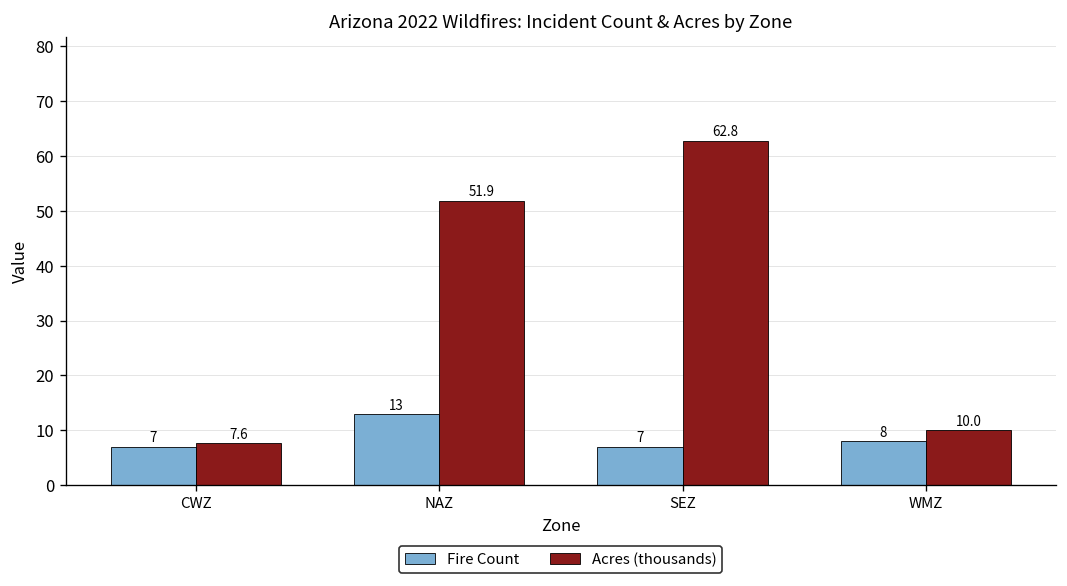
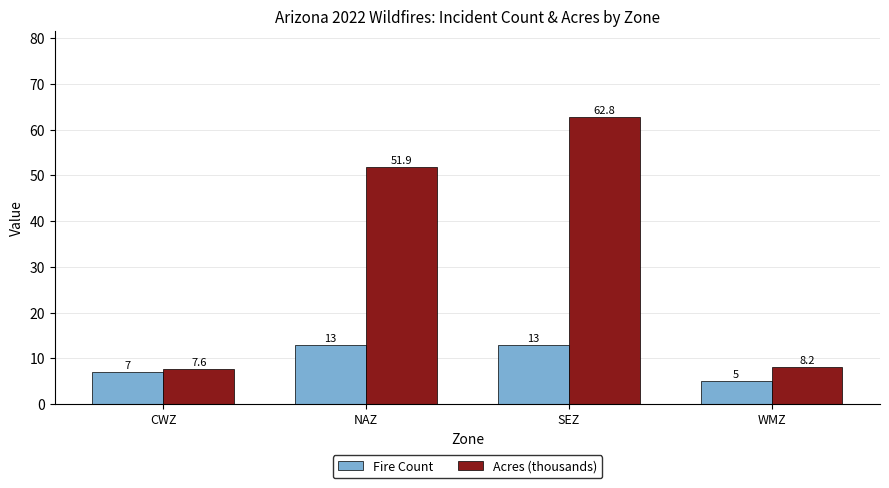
Fire Count, SEZ: 7 -> 13
Fire Count, WMZ: 8 -> 5
Acres (thousands), WMZ: 10.0 -> 8.2
